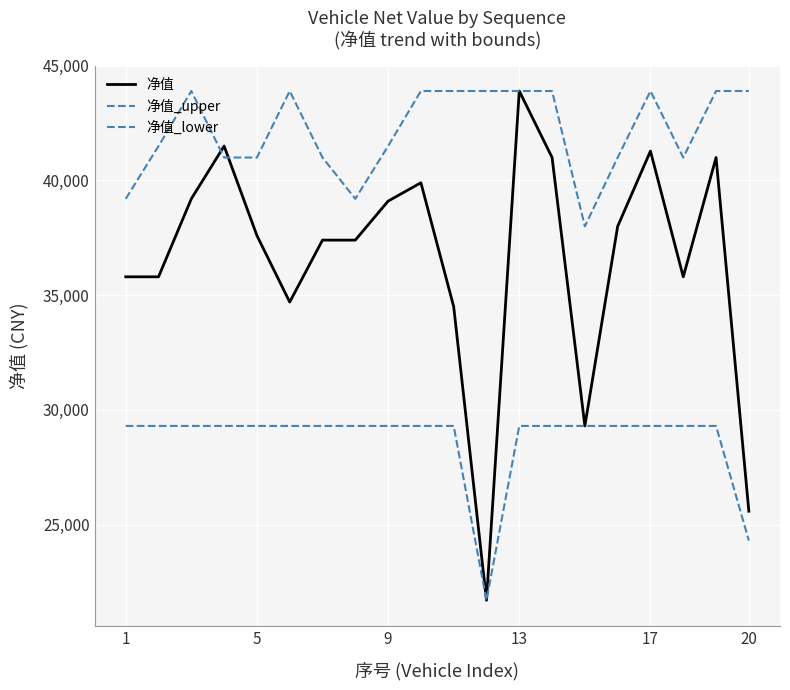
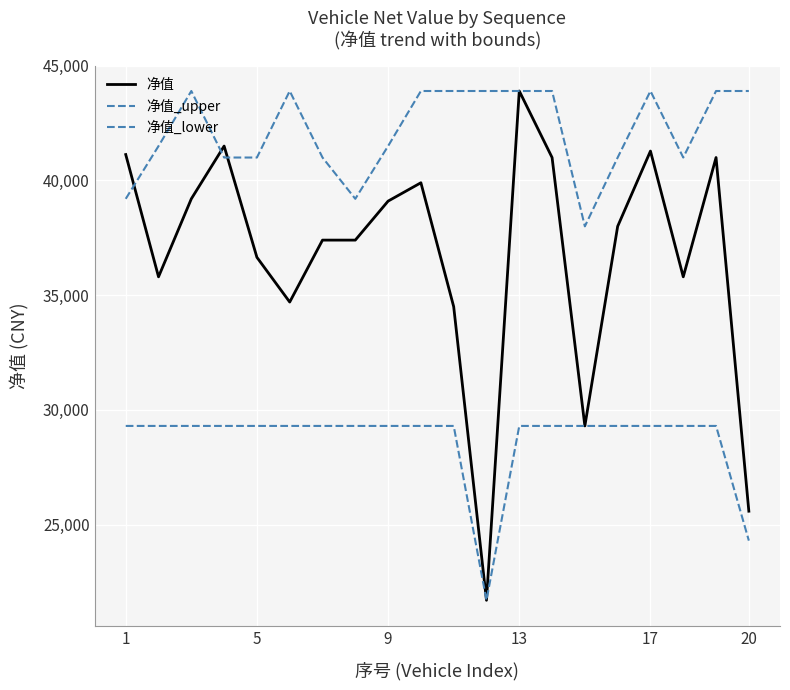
净值, 1: 35,800 -> 41,100
净值, 5: 37,600 -> 36,700
